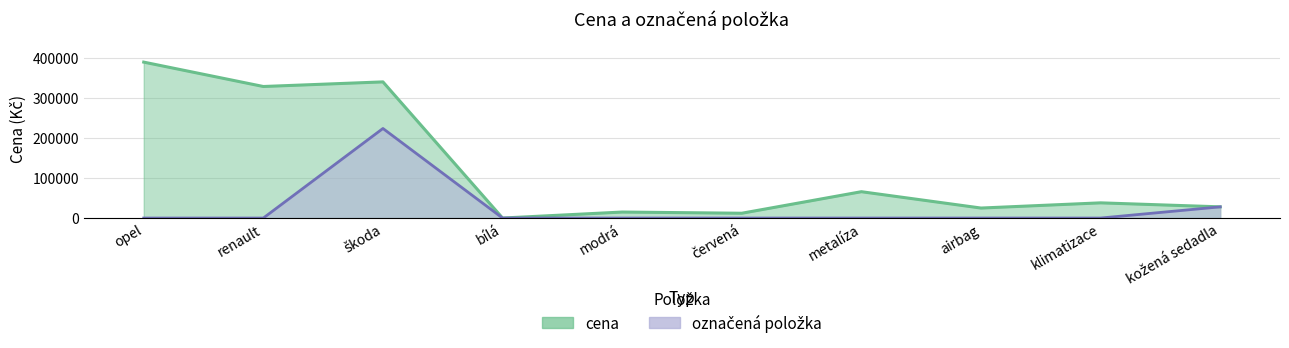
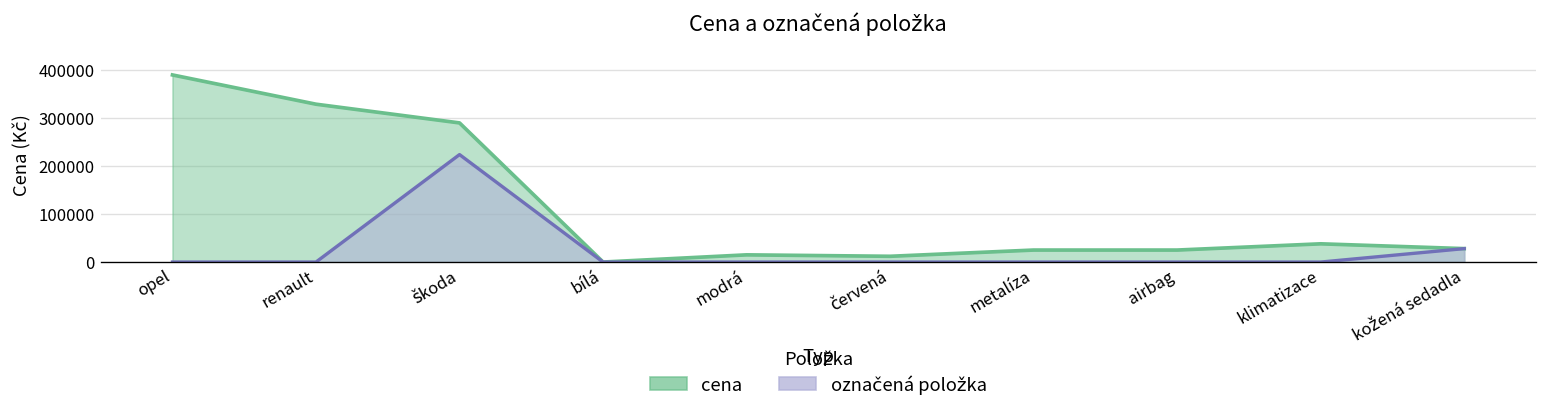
cena, škoda: 340000 -> 290000
cena, metalíza: 70000 -> 30000
